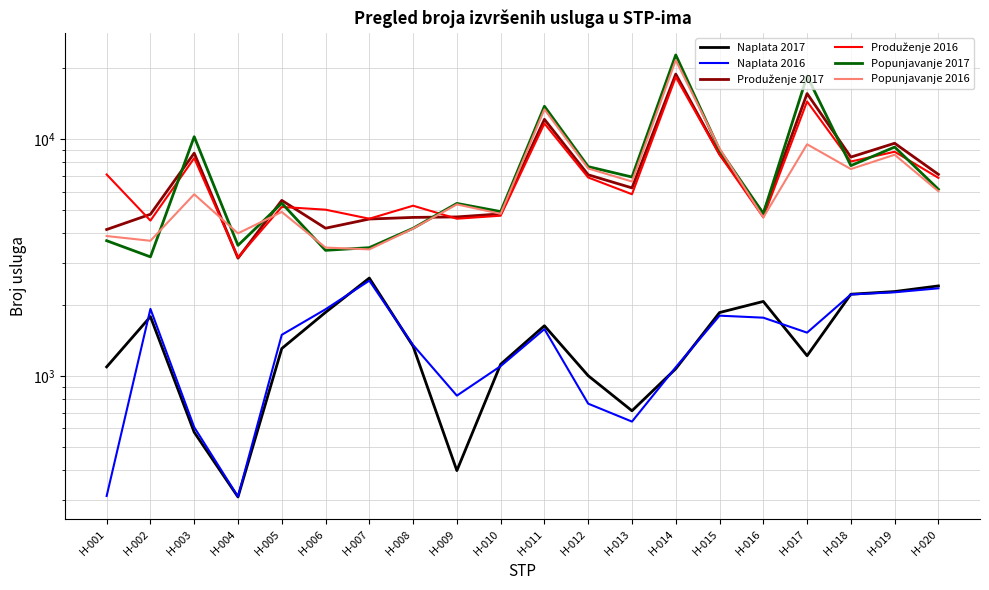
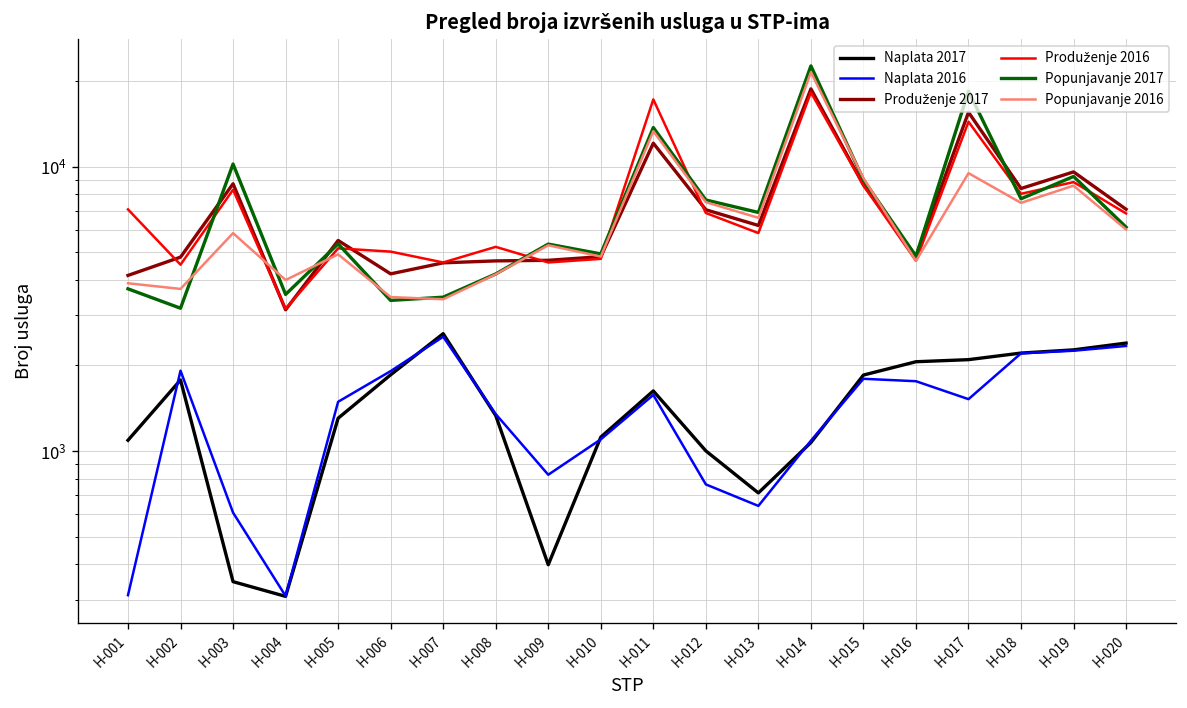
Naplata 2017, H-003: 580 -> 350
Produženje 2016, H-011: 12000 -> 17000
Naplata 2017, H-017: 1200 -> 2100
